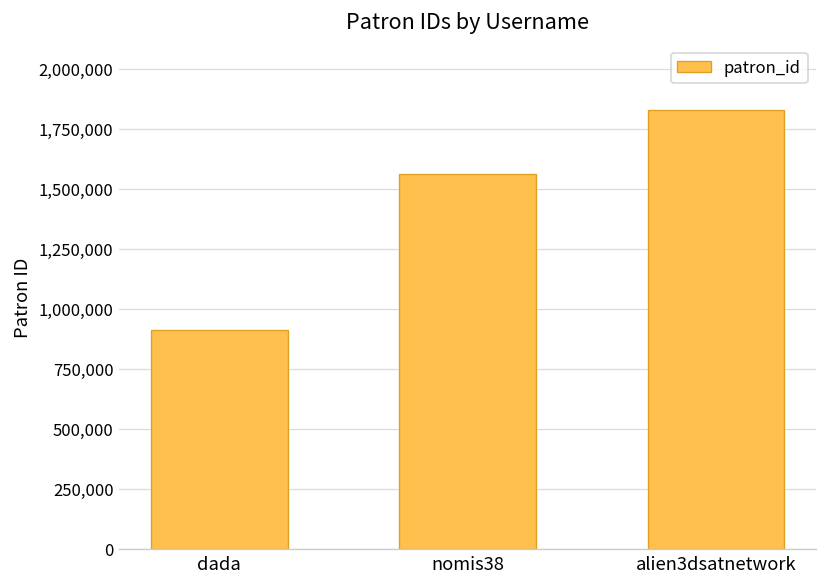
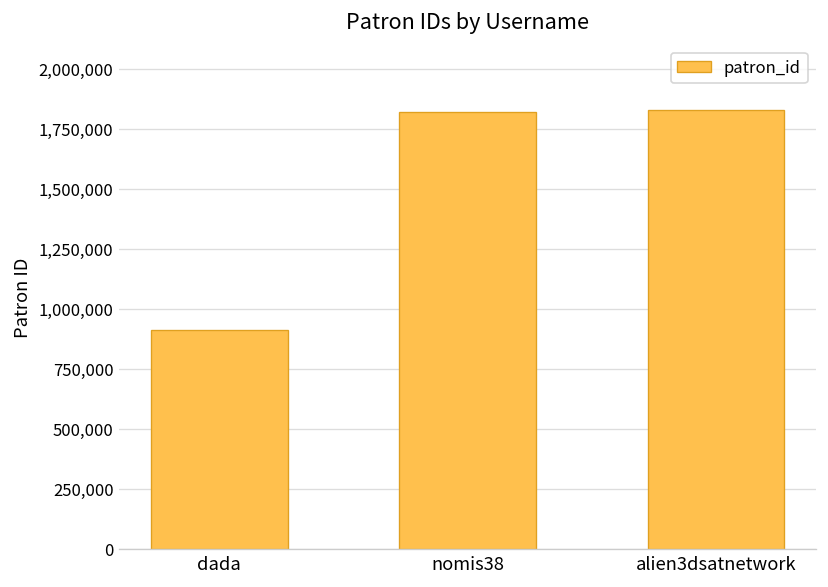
nomis38: 1,560,000 -> 1,820,000
